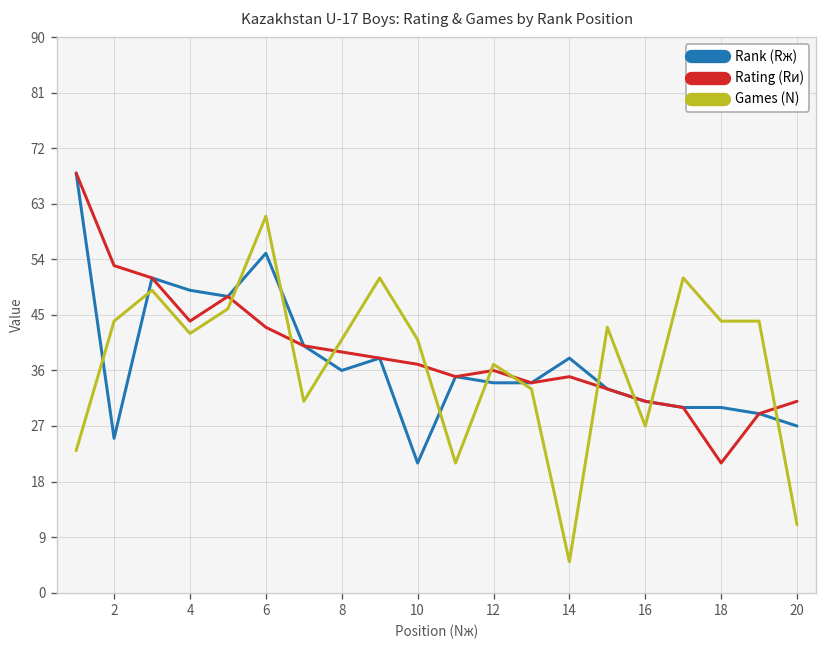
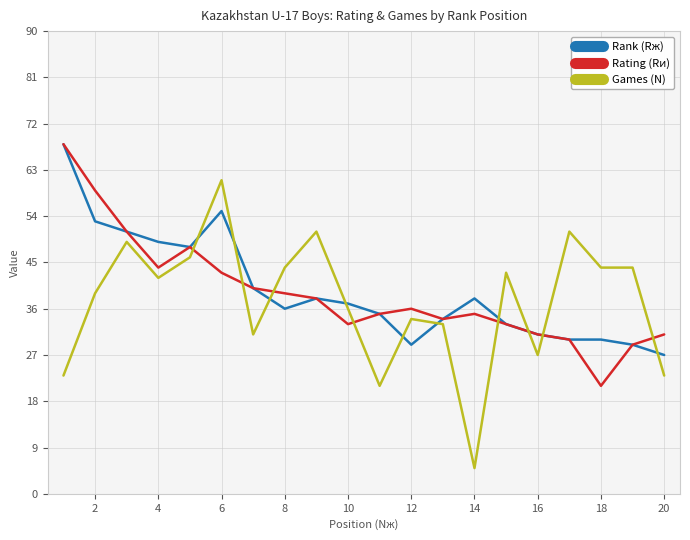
Rank (Rж), 2: 25 -> 53
Rating (Rи), 2: 53 -> 59
Games (N), 2: 44 -> 39
Games (N), 8: 41 -> 44
Rank (Rж), 10: 21 -> 37
Rating (Rи), 10: 37 -> 33
Games (N), 10: 41 -> 36
Rank (Rж), 12: 34 -> 29
Games (N), 12: 37 -> 34
Games (N), 20: 11 -> 23
